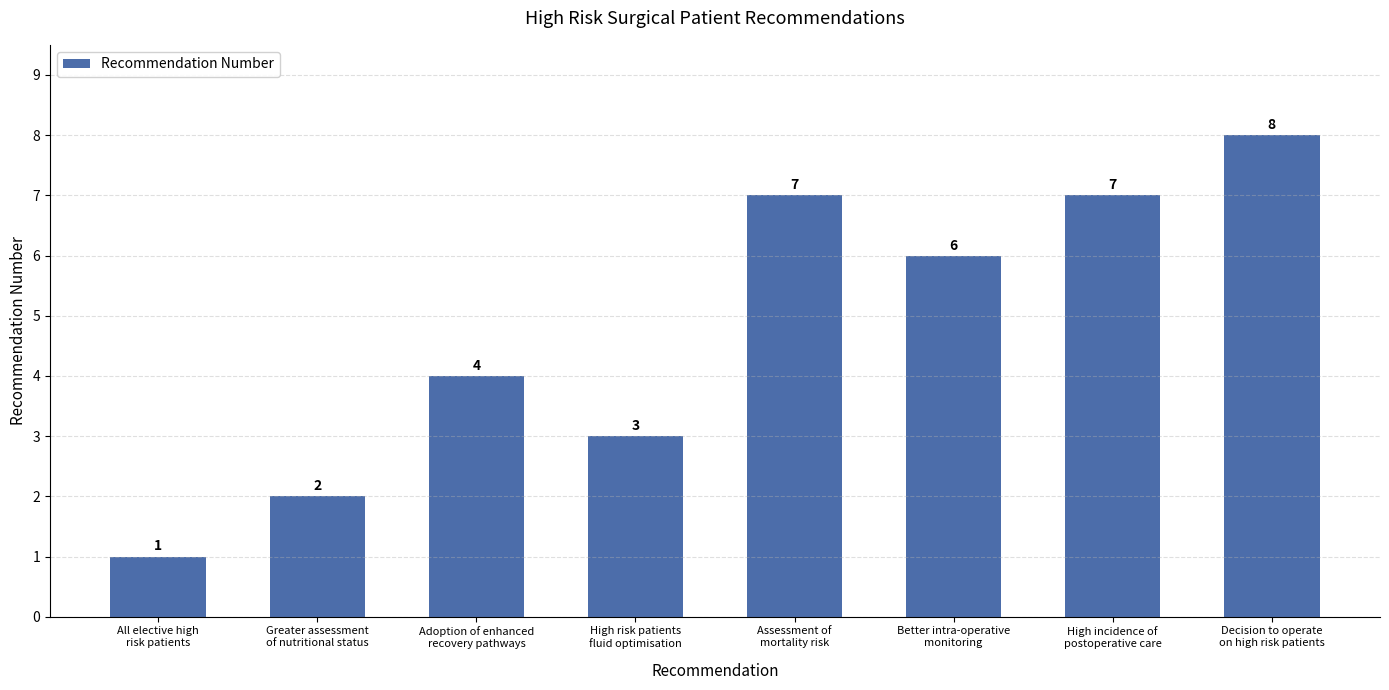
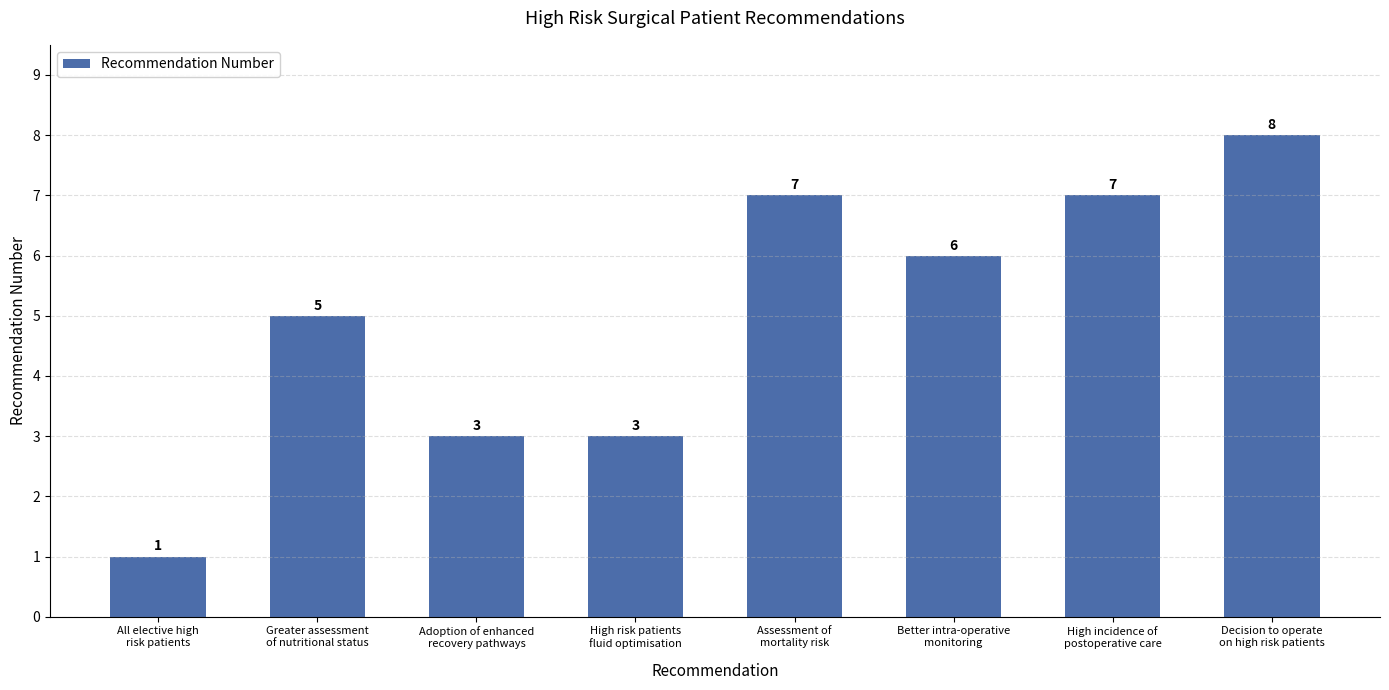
Greater assessment of nutritional status: 2 -> 5
Adoption of enhanced recovery pathways: 4 -> 3
